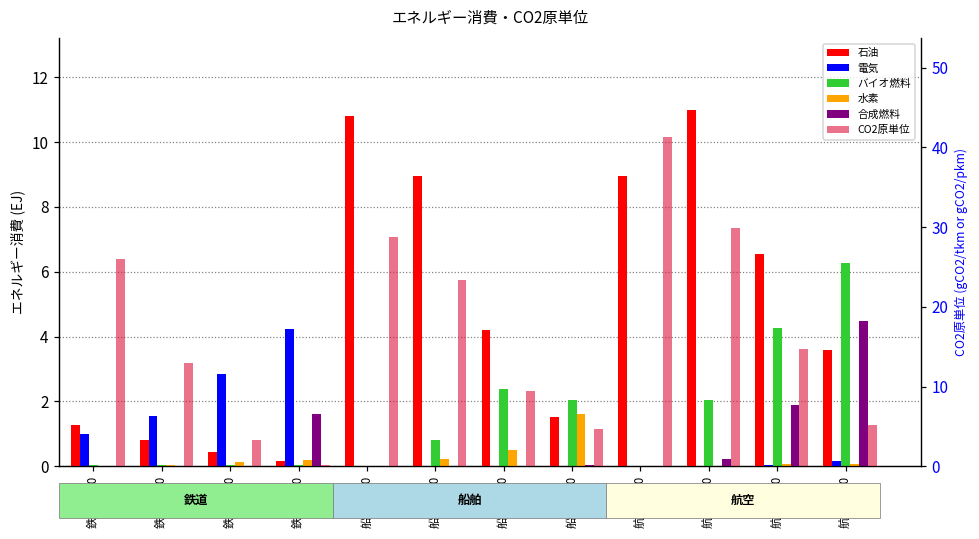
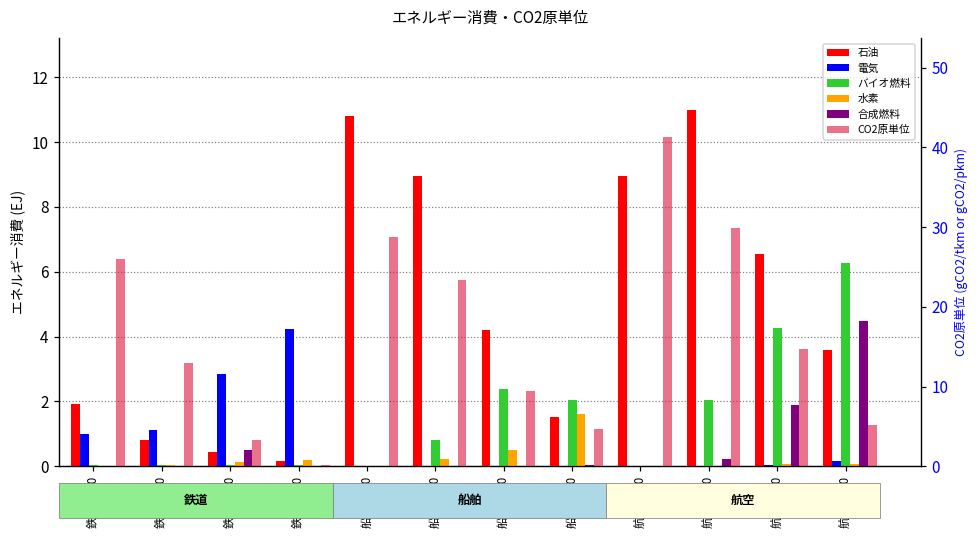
石油, 鉄道 2020: 1.3 -> 1.9
電気, 鉄道 2030: 1.5 -> 1.1
合成燃料, 鉄道 2040: 0.0 -> 0.5
合成燃料, 鉄道 2050: 1.6 -> 0.0
